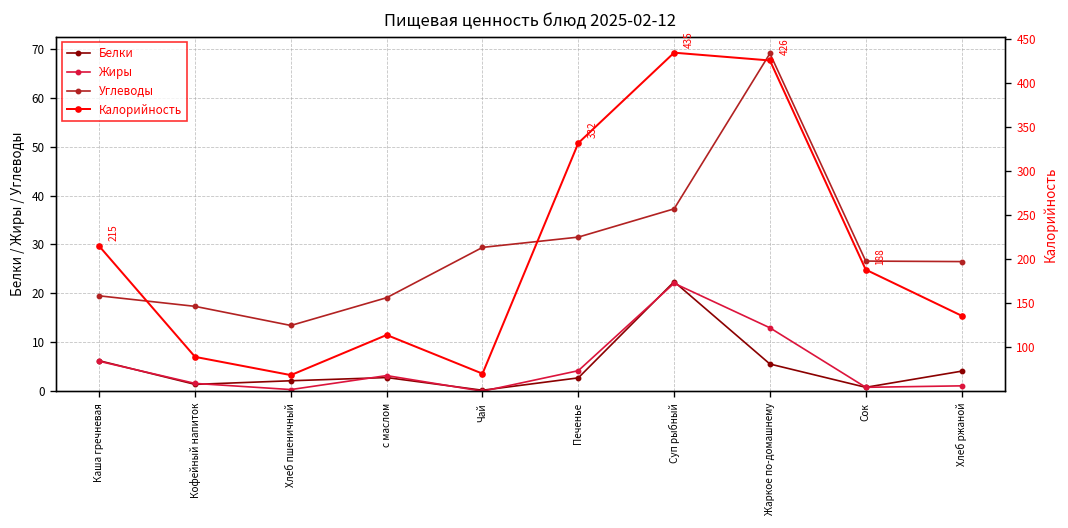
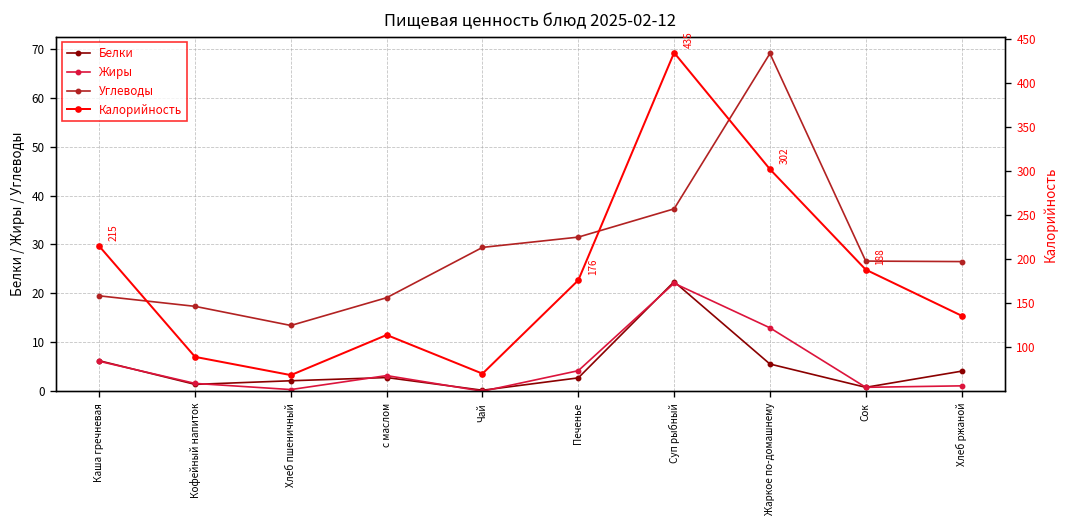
Калорийность, Печенье: 332 -> 176
Калорийность, Жаркое по-домашнему: 426 -> 302
